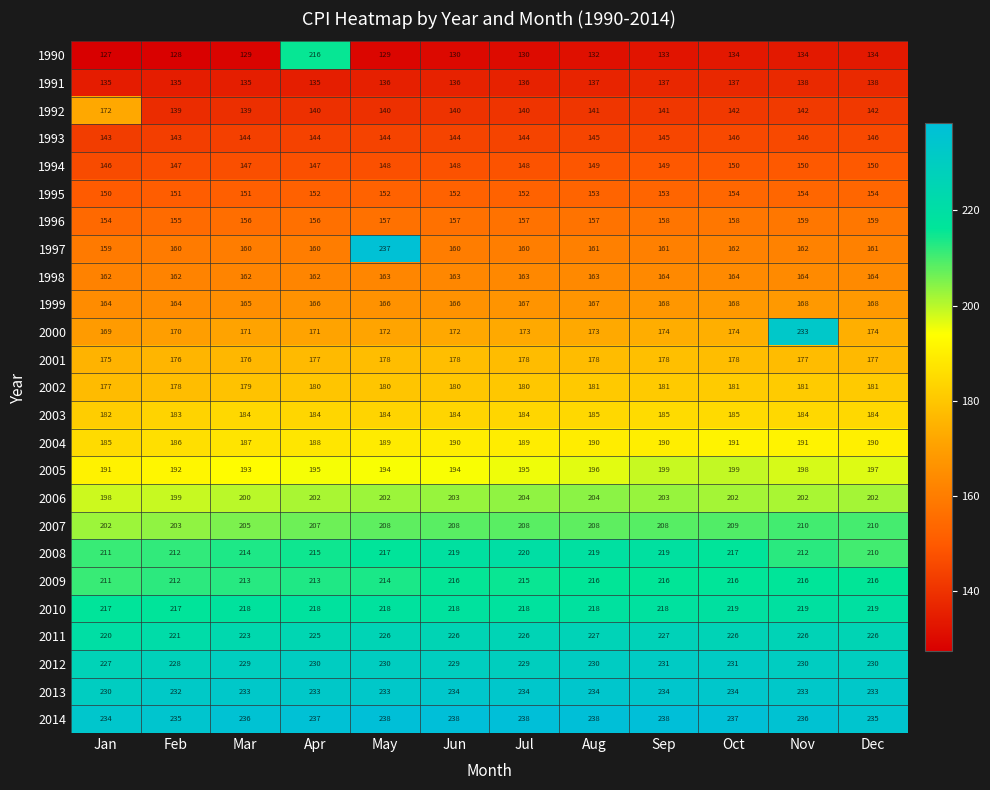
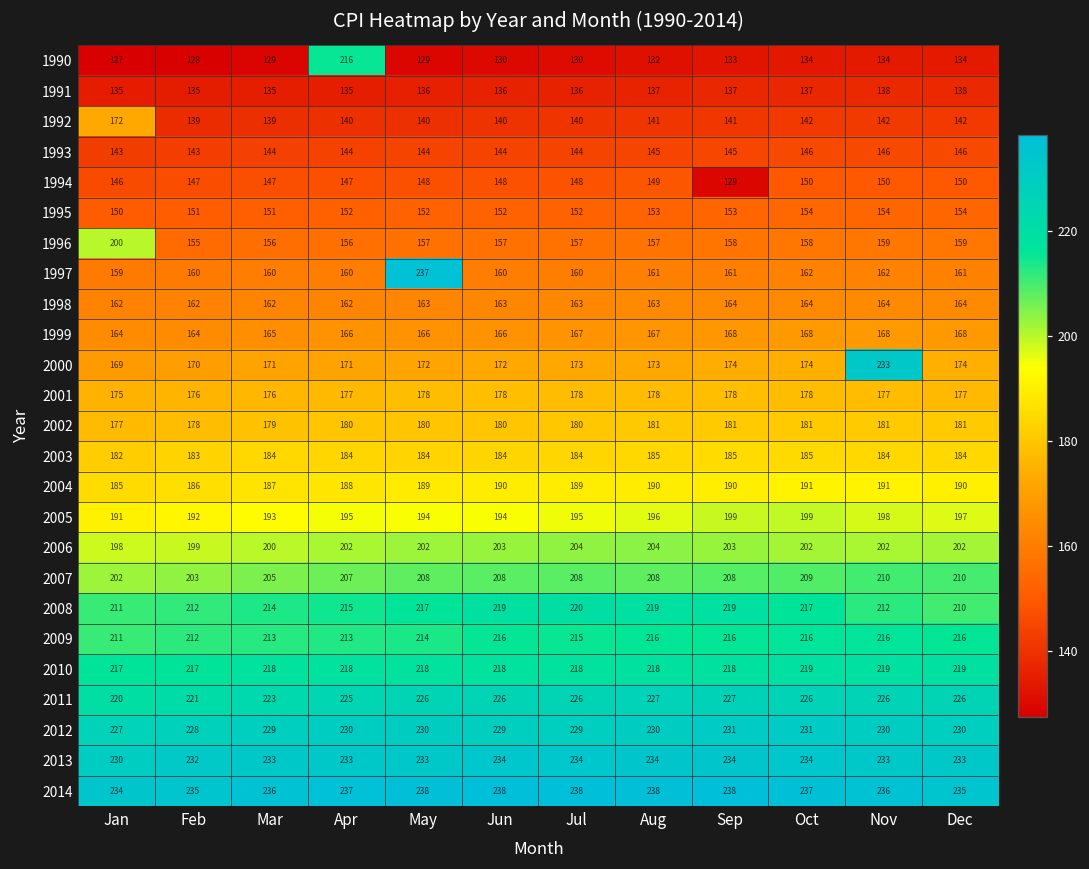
1994, Sep: 149 -> 129
1996, Jan: 154 -> 200
